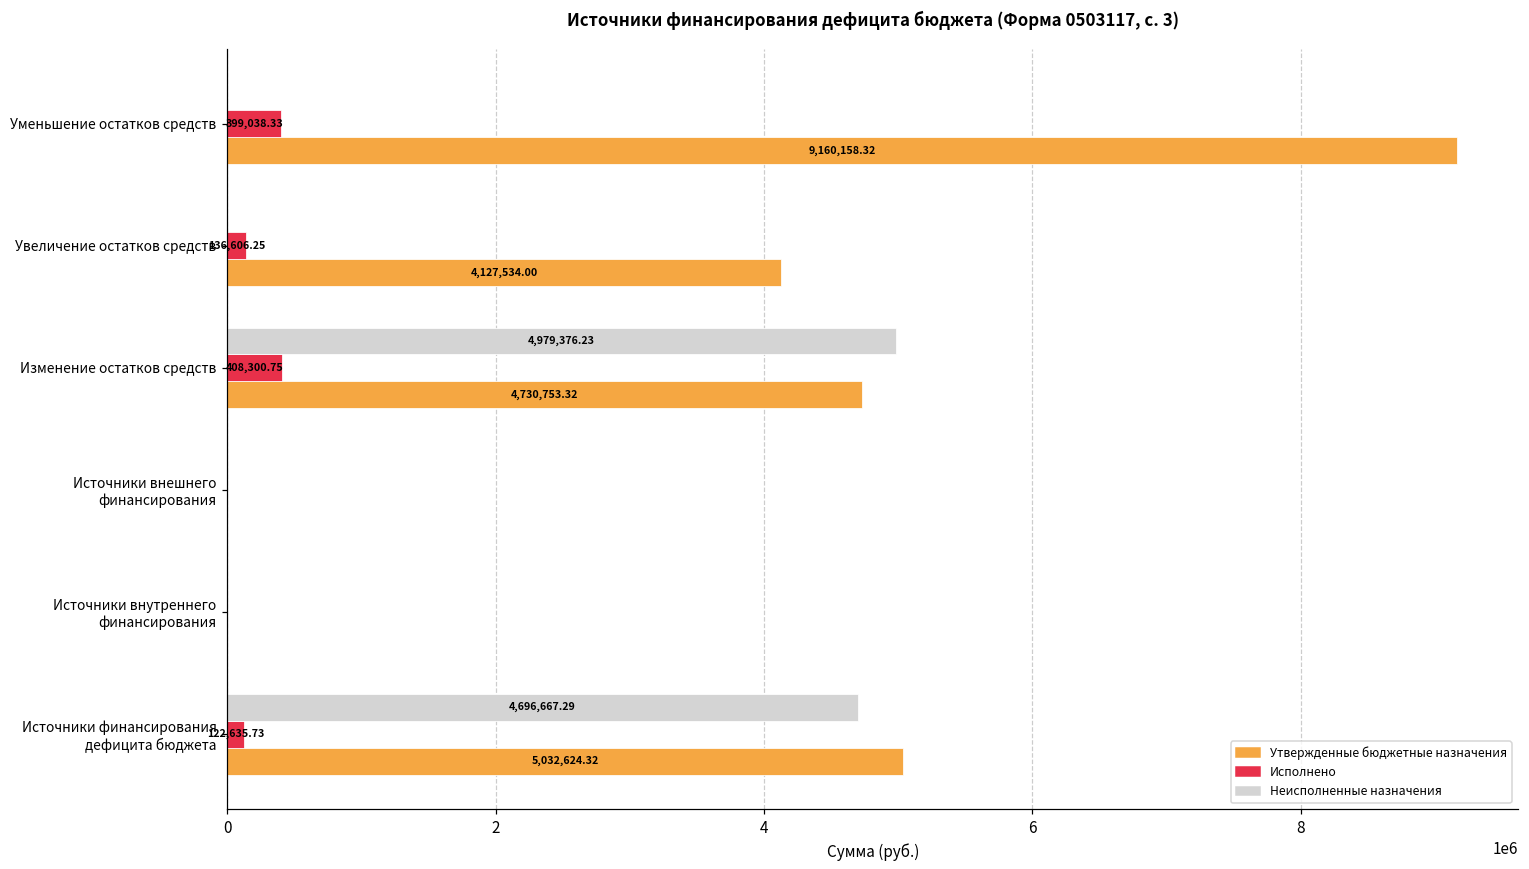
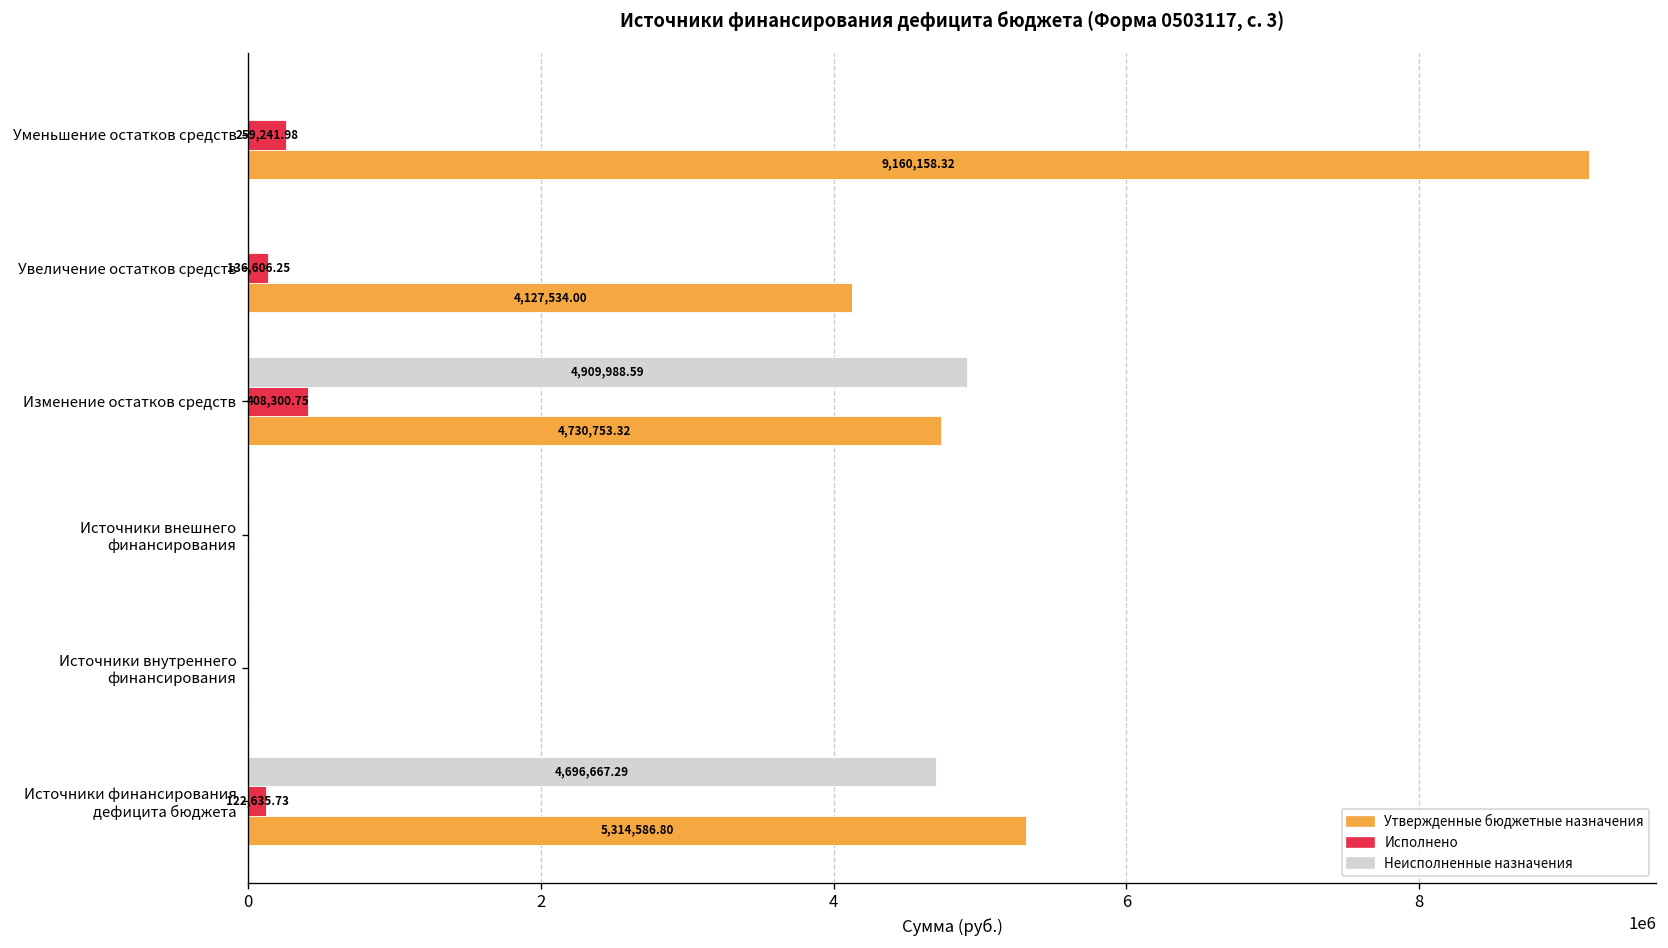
Исполнено, Уменьшение остатков средств: 399,038.33 -> 259,241.98
Неисполненные назначения, Изменение остатков средств: 4,979,376.23 -> 4,909,988.59
Утвержденные бюджетные назначения, Источники финансирования дефицита бюджета: 5,032,624.32 -> 5,314,586.80
